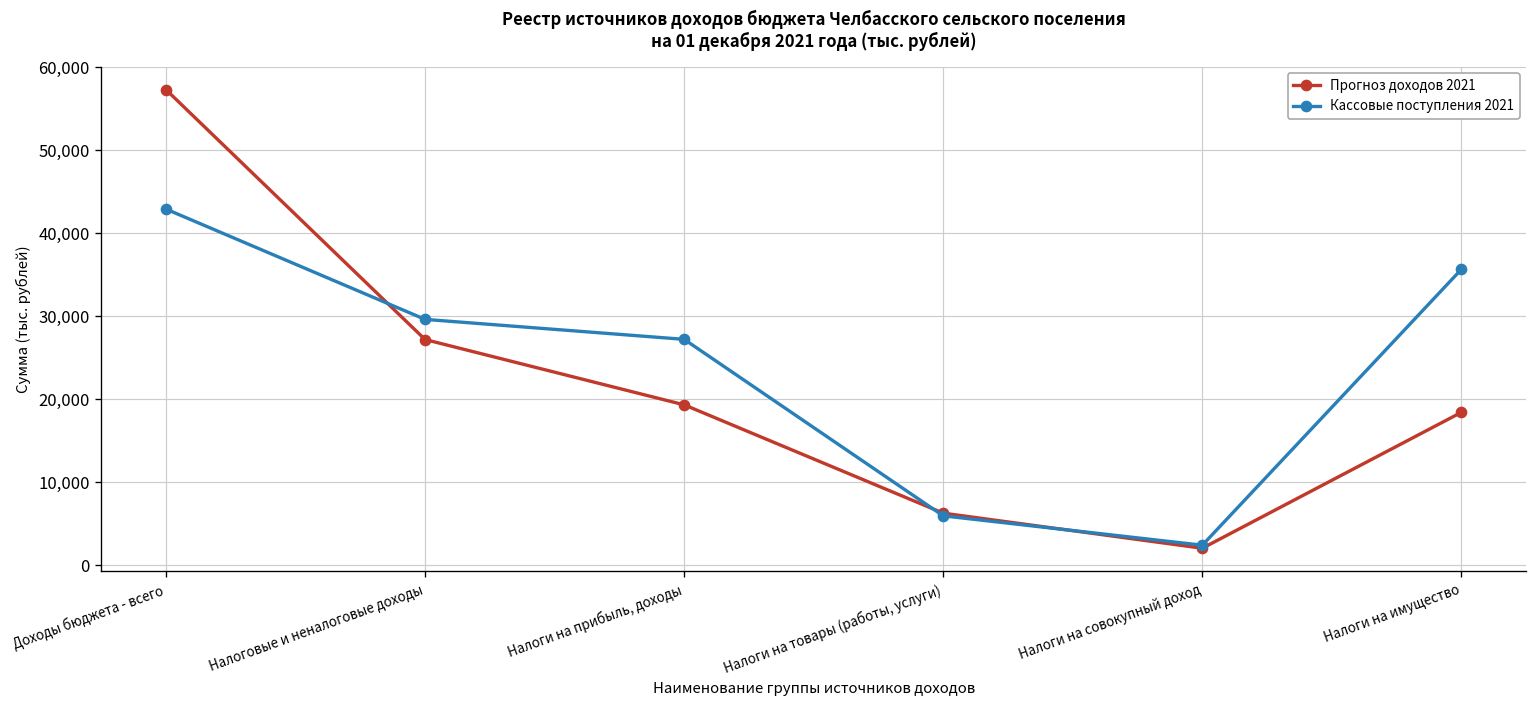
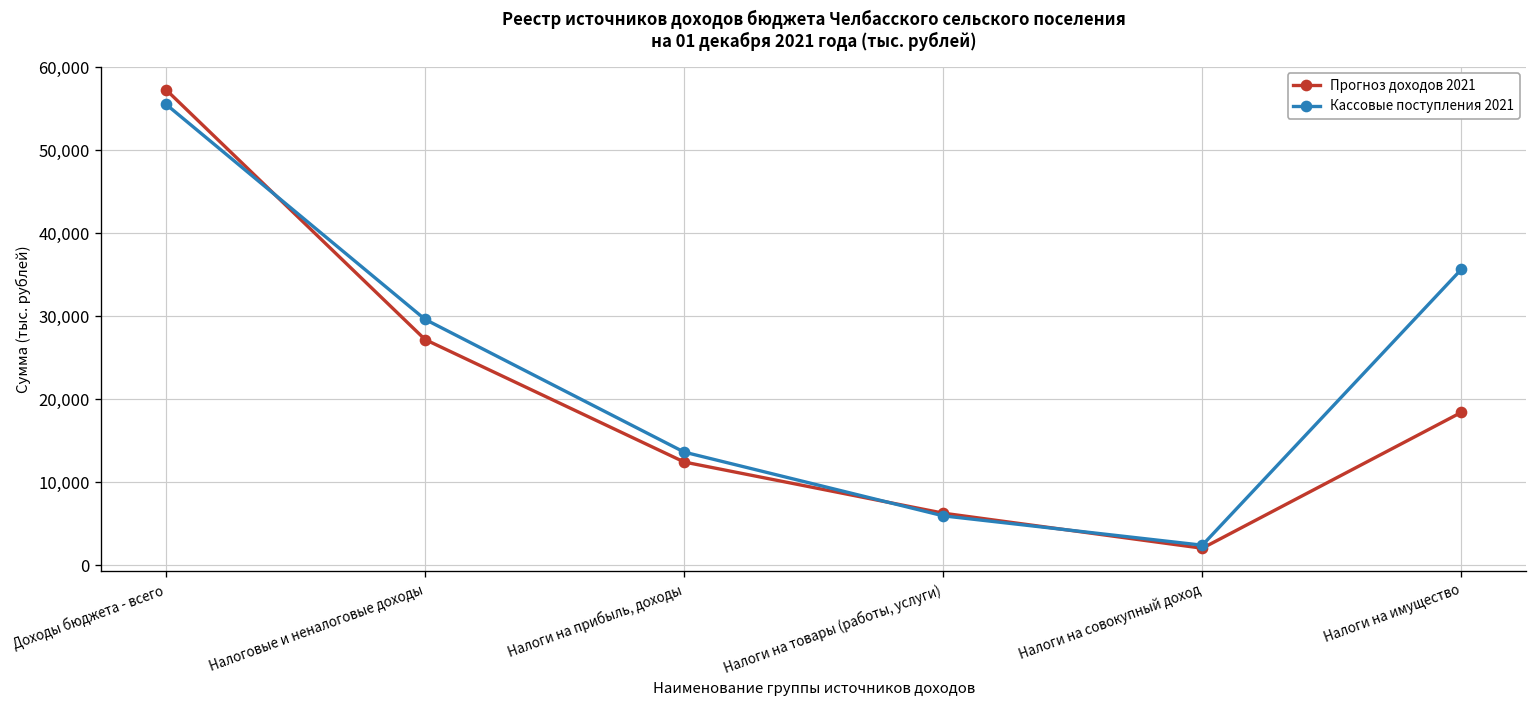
Кассовые поступления 2021, Доходы бюджета - всего: 43,000 -> 56,000
Прогноз доходов 2021, Налоги на прибыль, доходы: 19,000 -> 12,000
Кассовые поступления 2021, Налоги на прибыль, доходы: 27,000 -> 14,000
